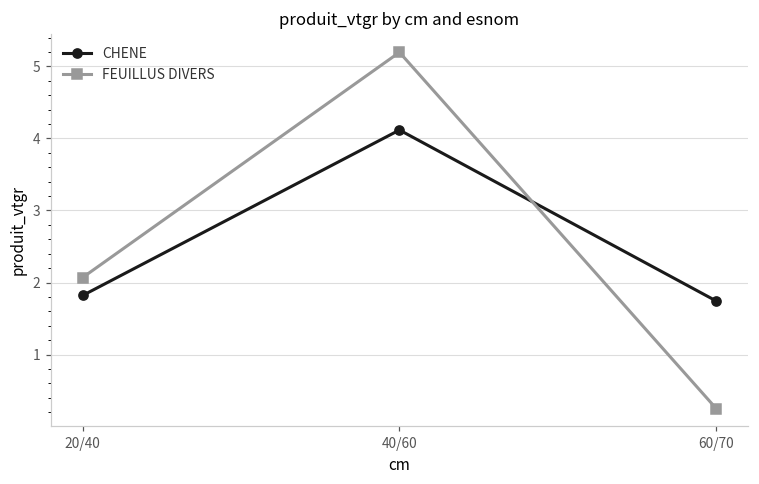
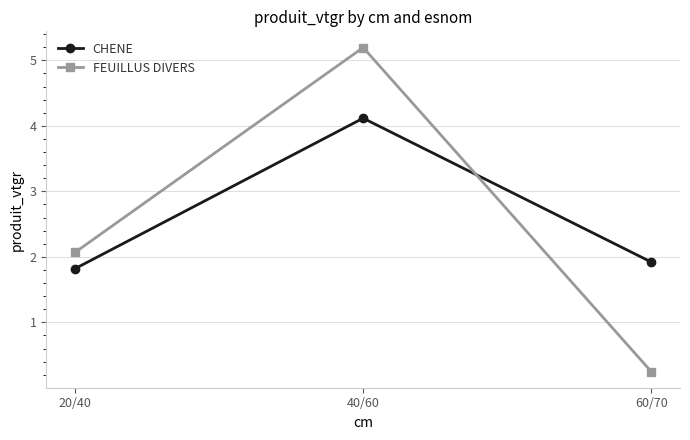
CHENE, 60/70: 1.7 -> 1.9
